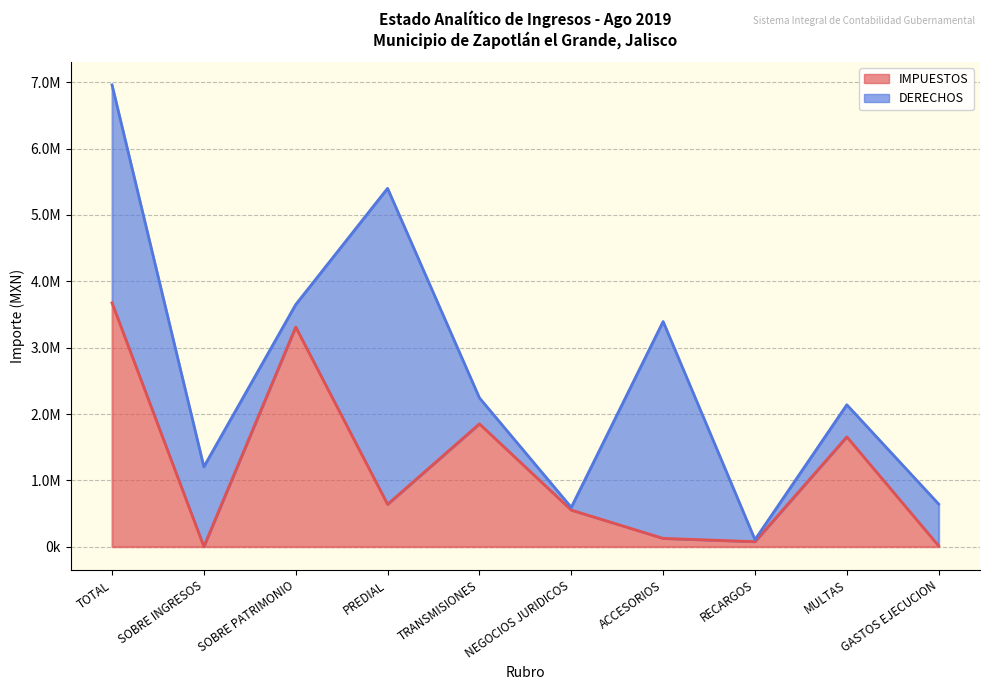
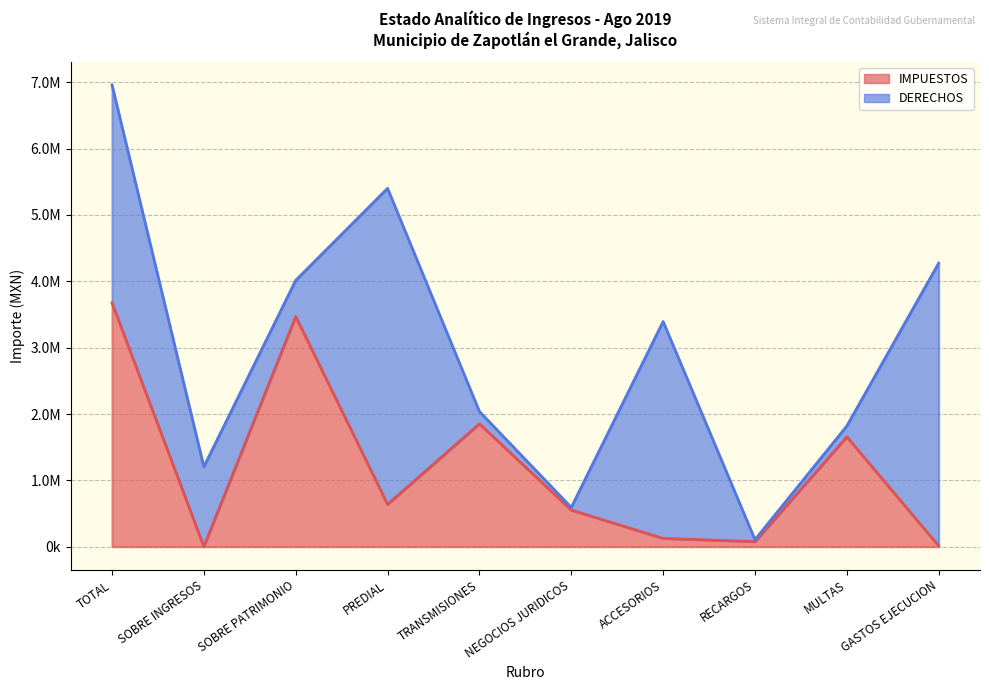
IMPUESTOS, SOBRE PATRIMONIO: 3300000 -> 3500000
DERECHOS, SOBRE PATRIMONIO: 300000 -> 500000
DERECHOS, TRANSMISIONES: 400000 -> 200000
DERECHOS, MULTAS: 500000 -> 200000
DERECHOS, GASTOS EJECUCION: 600000 -> 4300000
